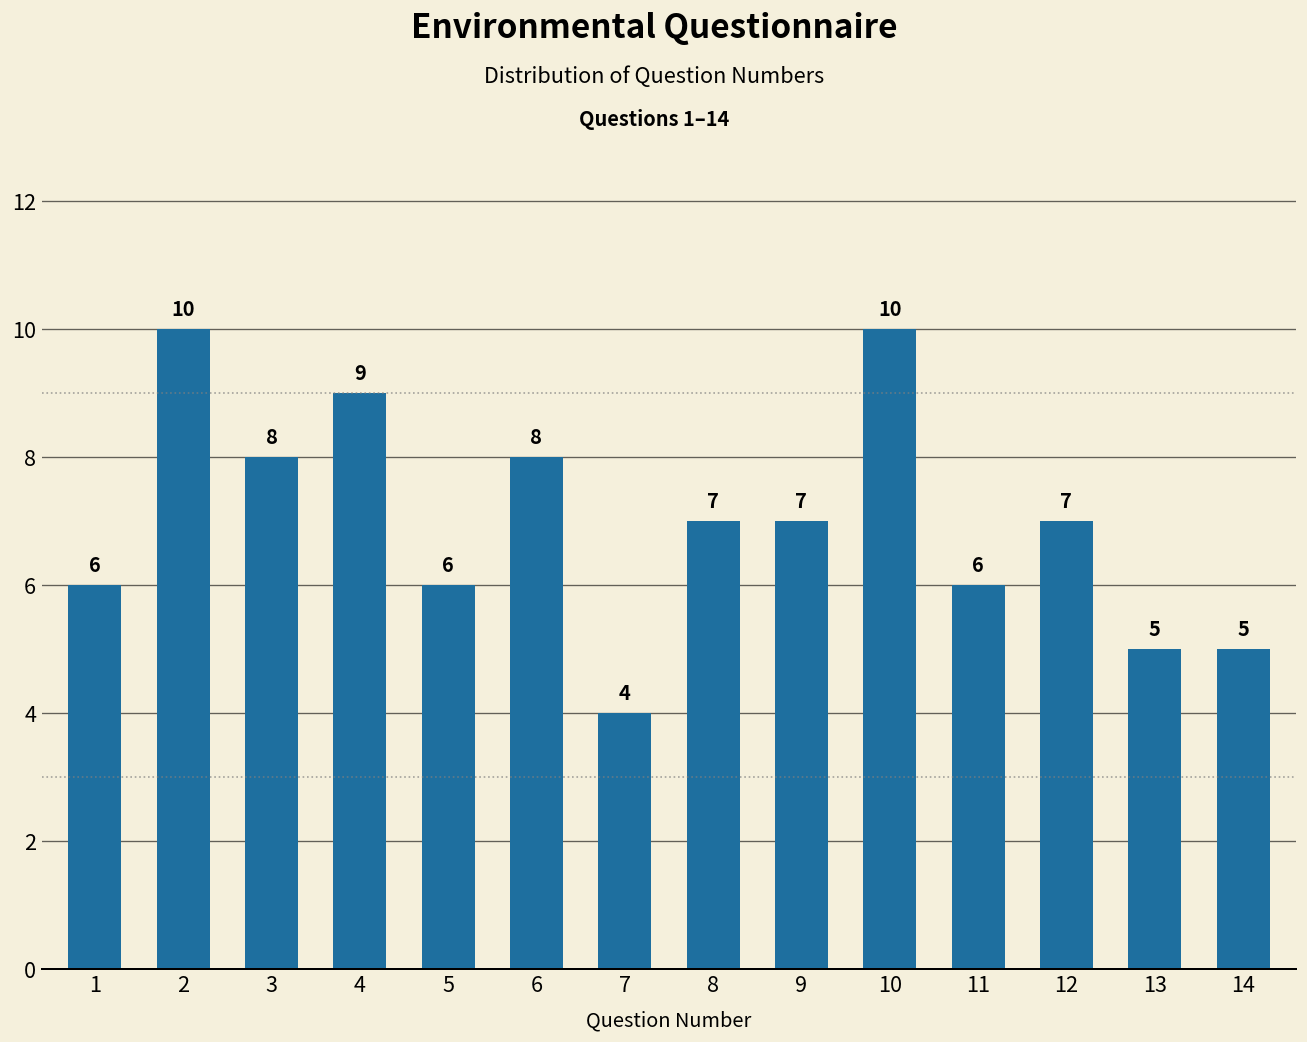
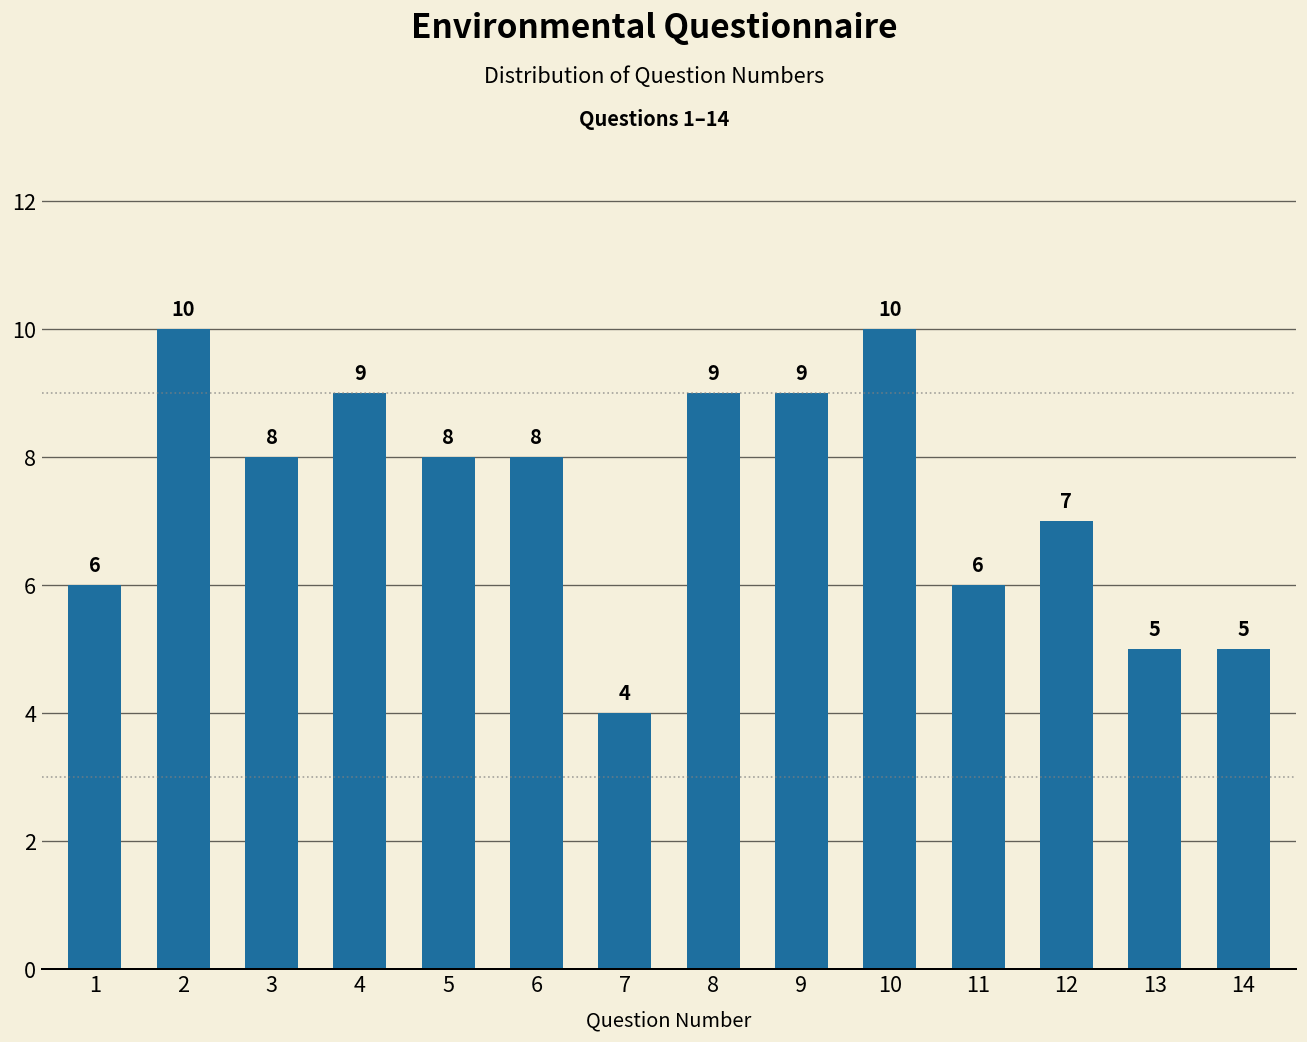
5: 6 -> 8
8: 7 -> 9
9: 7 -> 9
